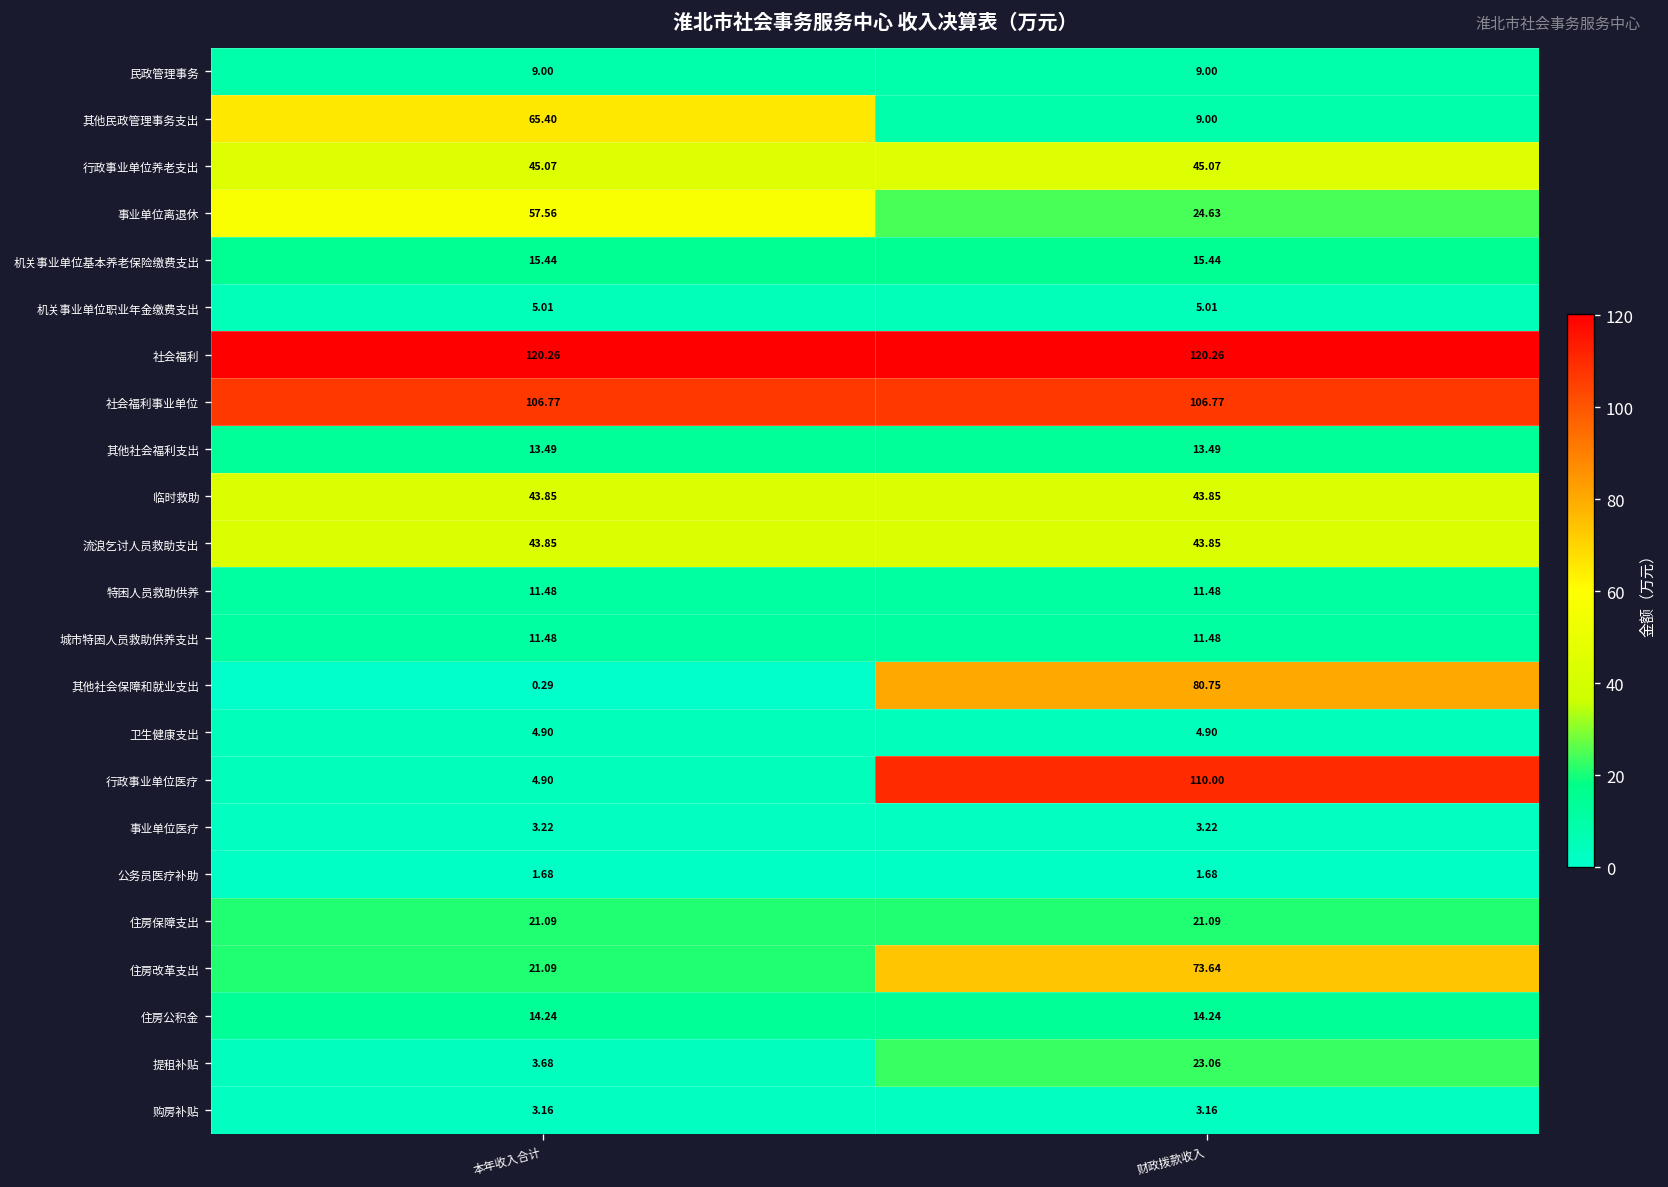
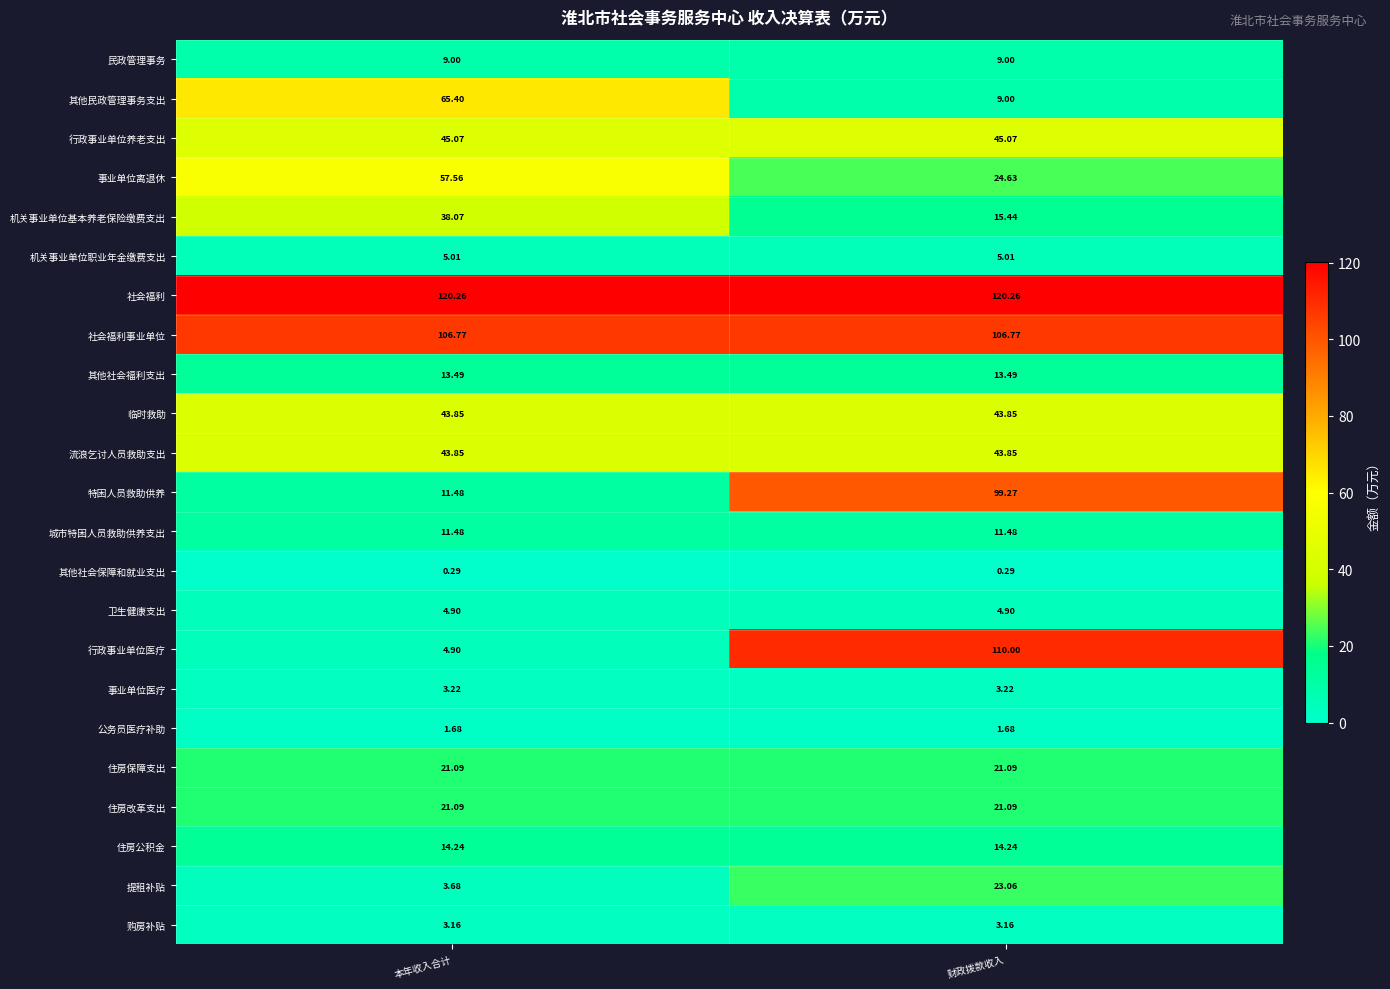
机关事业单位基本养老保险缴费支出, 本年收入合计: 15.44 -> 38.07
特困人员救助供养, 财政拨款收入: 11.48 -> 99.27
其他社会保障和就业支出, 财政拨款收入: 80.75 -> 0.29
住房改革支出, 财政拨款收入: 73.64 -> 21.09
